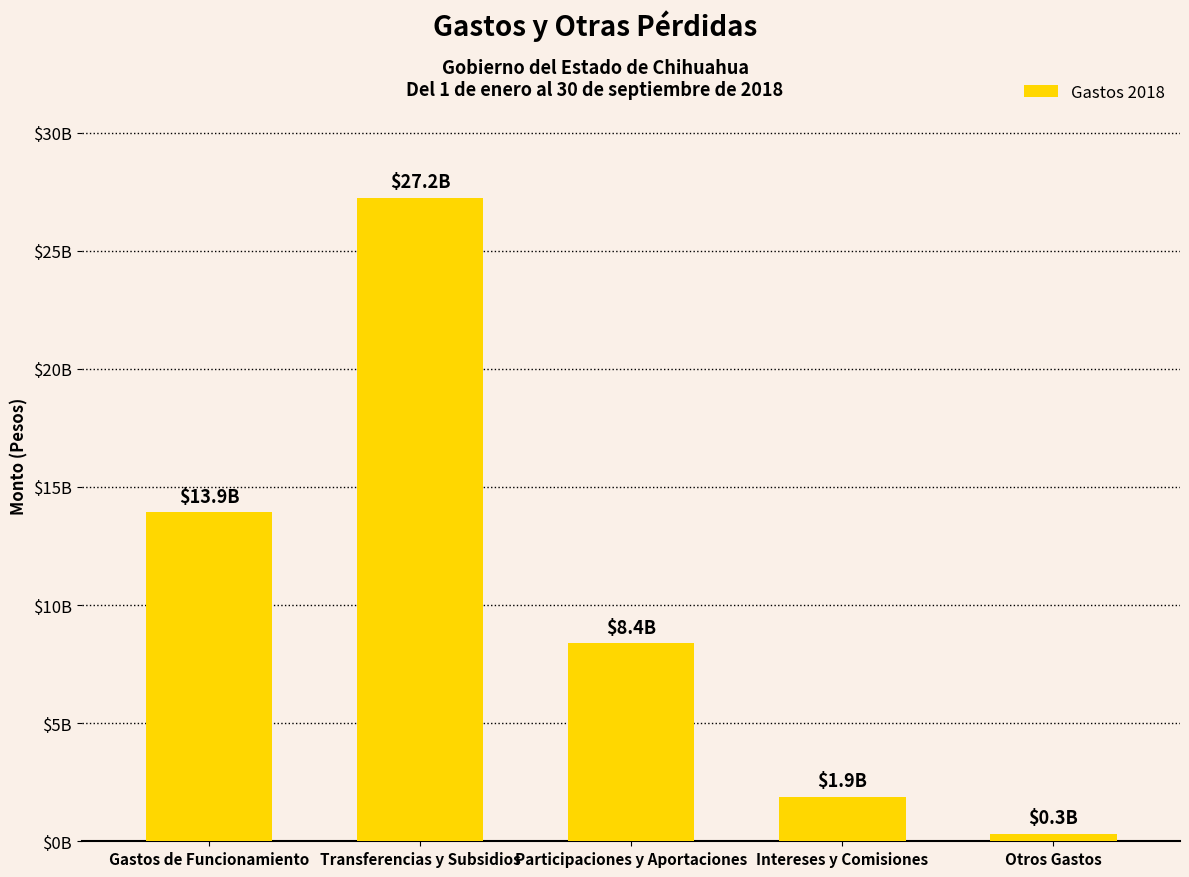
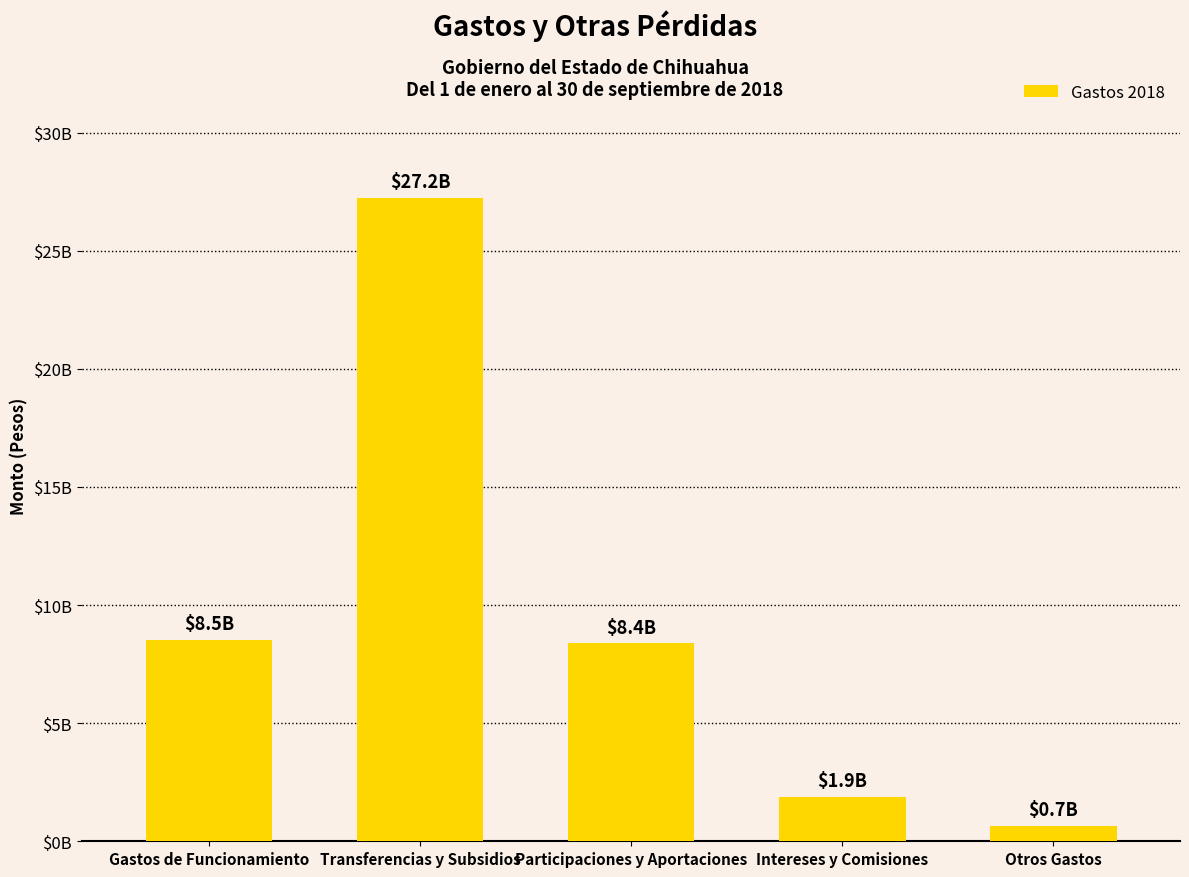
Gastos de Funcionamiento: $13.9B -> $8.5B
Otros Gastos: $0.3B -> $0.7B
